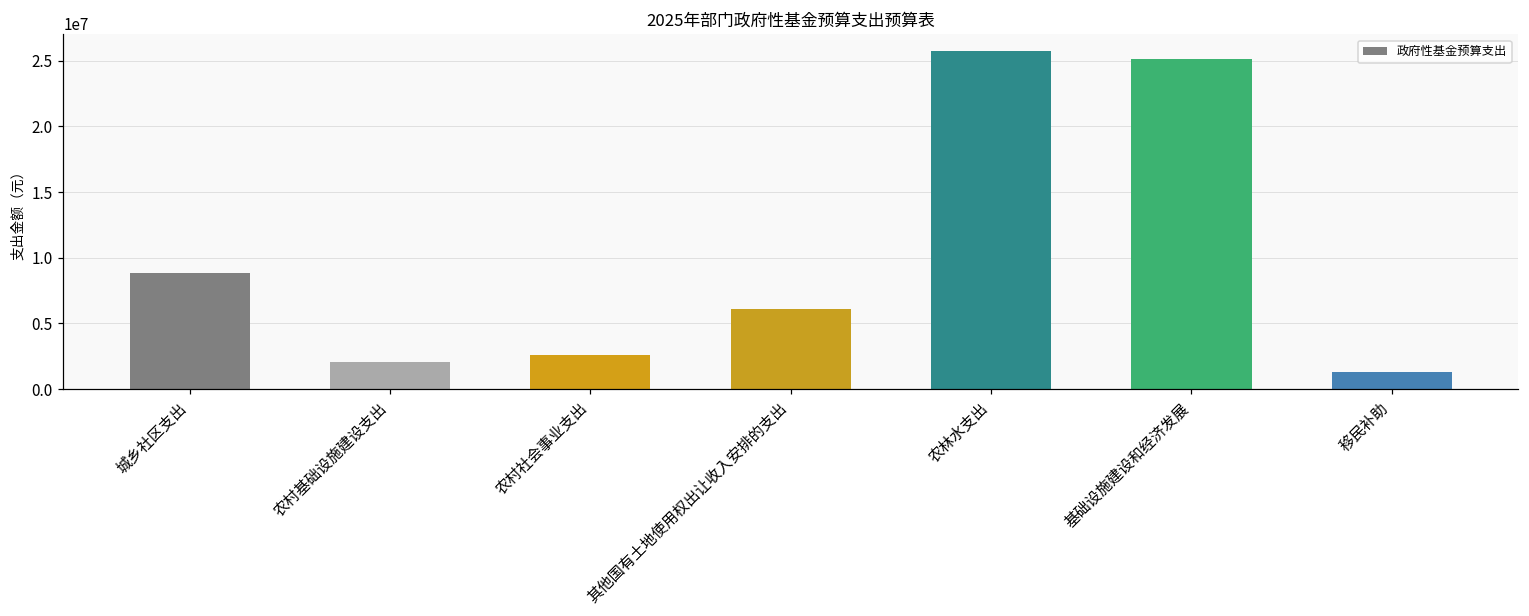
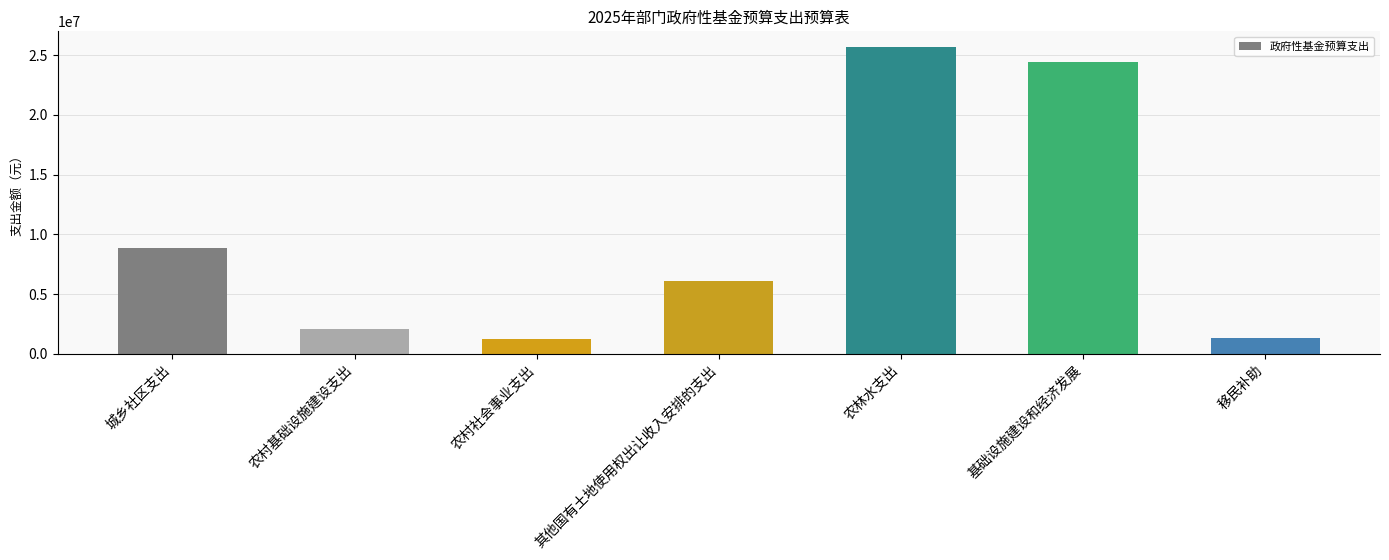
农村社会事业支出: 2600000 -> 1200000
基础设施建设和经济发展: 25100000 -> 24400000
